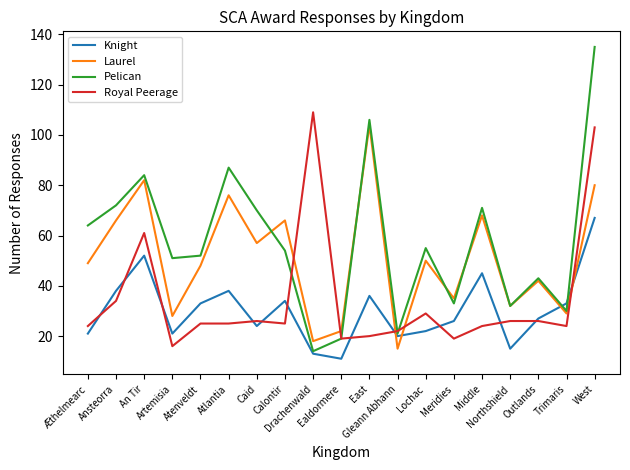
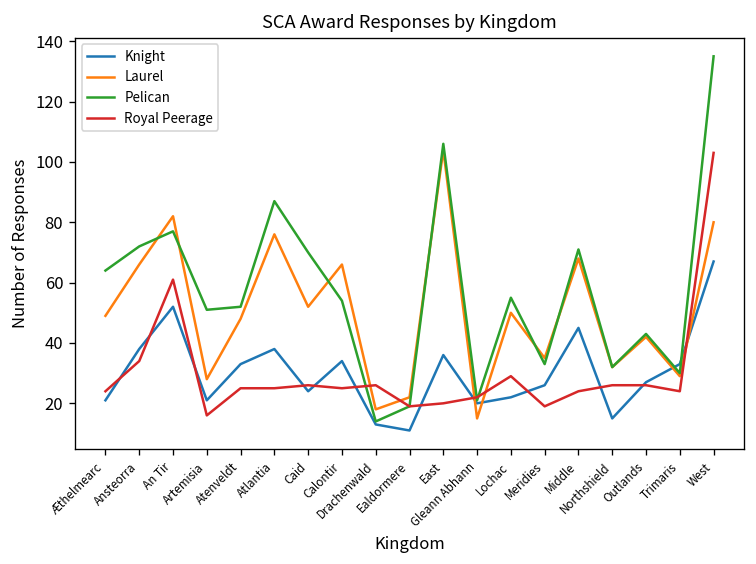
Pelican, An Tir: 84 -> 77
Laurel, Caid: 57 -> 52
Royal Peerage, Drachenwald: 109 -> 26
